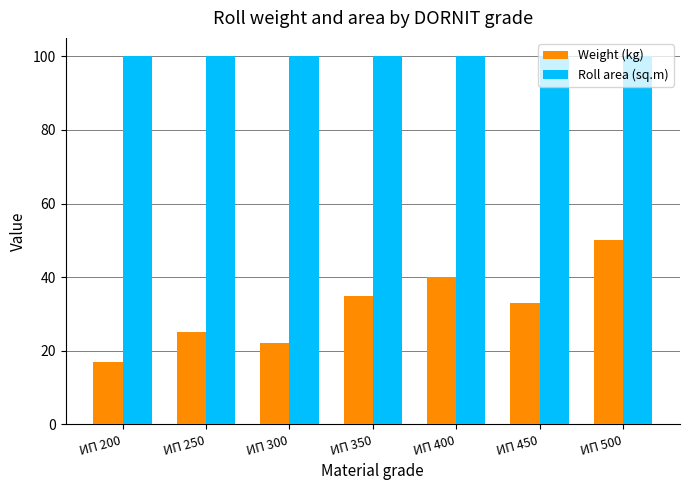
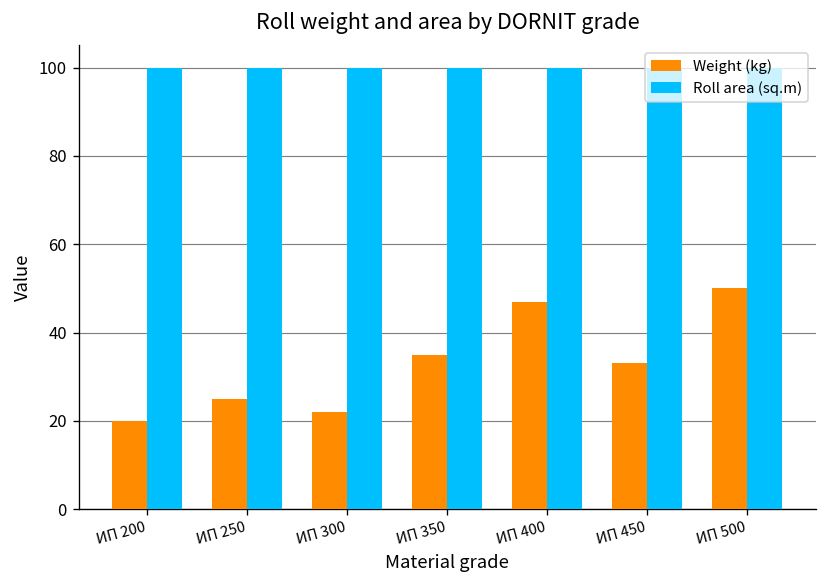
Weight (kg), ИП 200: 17 -> 20
Weight (kg), ИП 400: 40 -> 47
